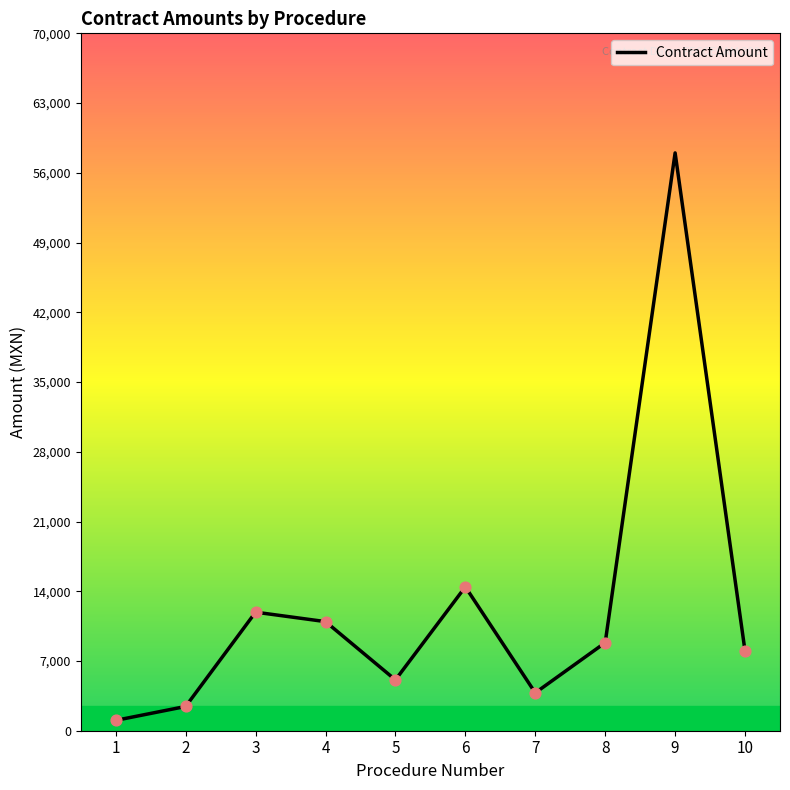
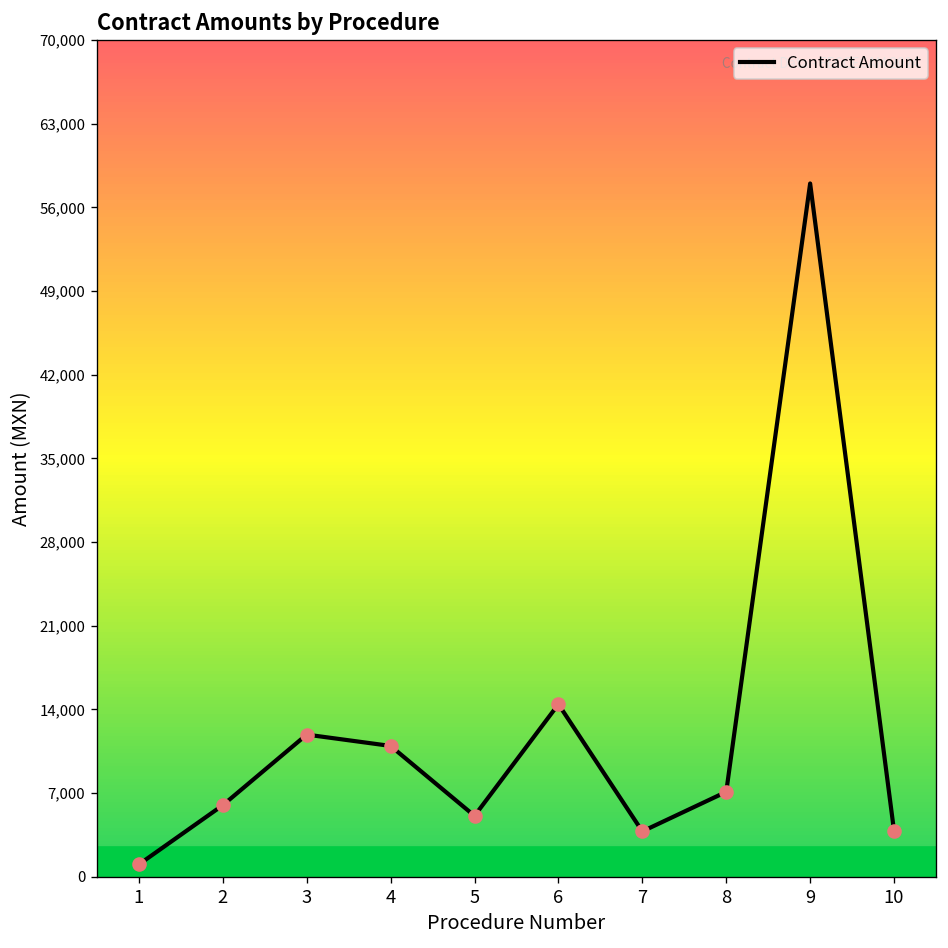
Contract Amount, 2: 2,000 -> 6,000
Contract Amount, 8: 9,000 -> 7,000
Contract Amount, 10: 8,000 -> 4,000
